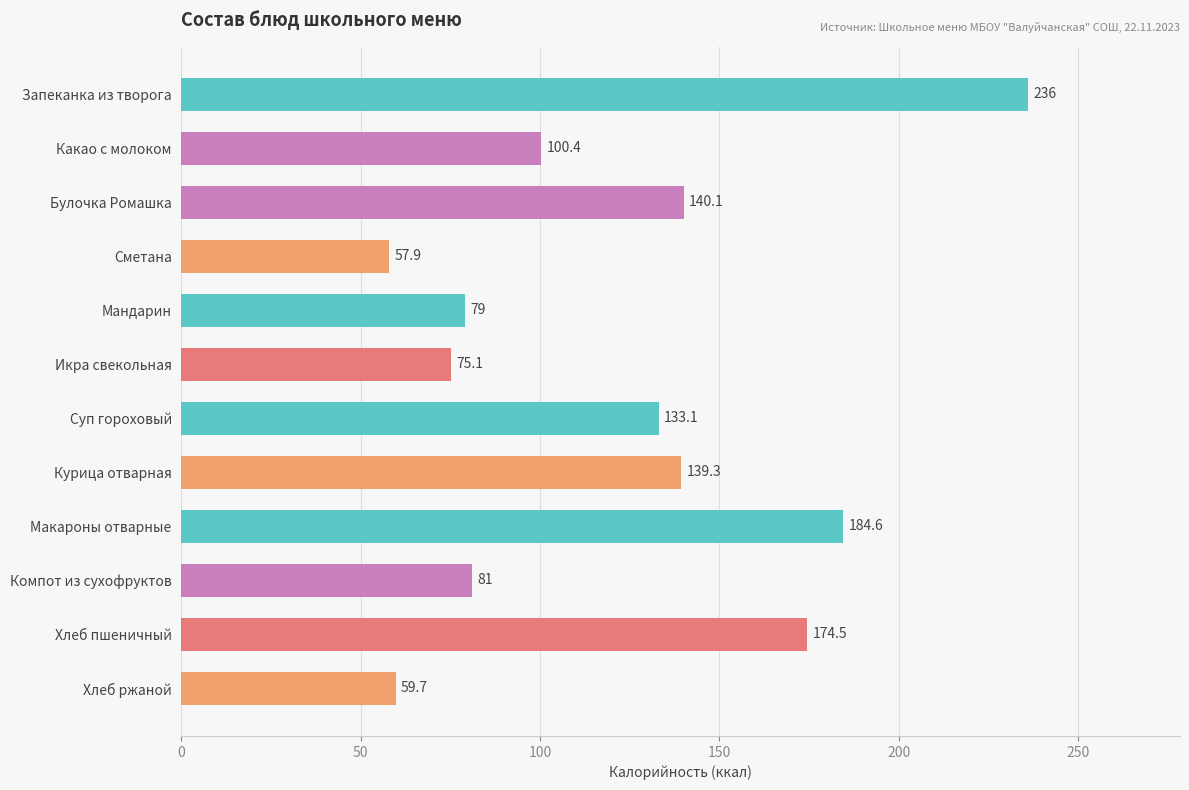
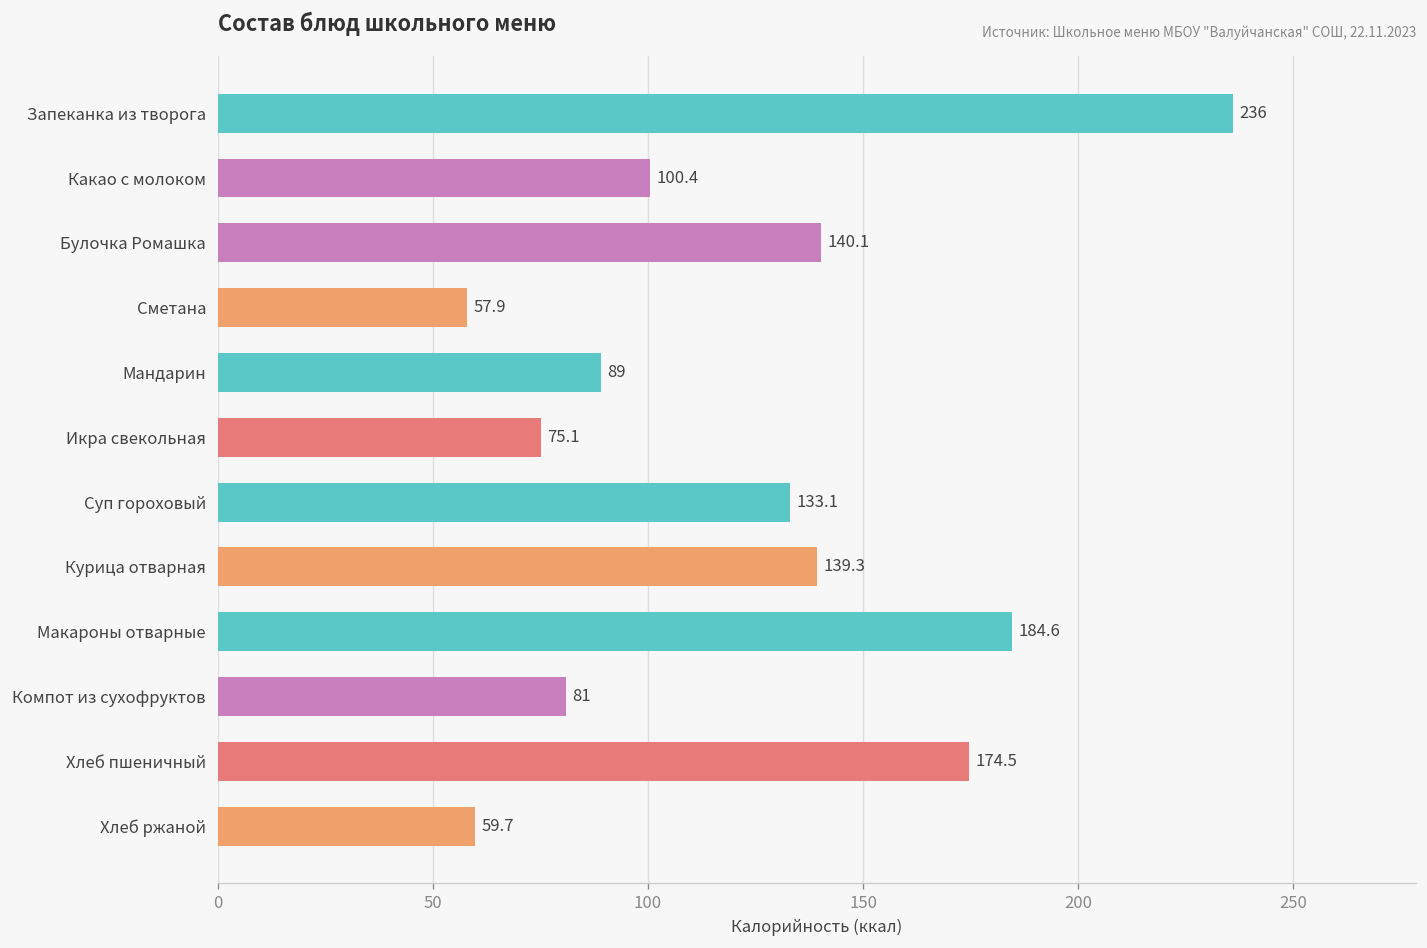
Мандарин: 79 -> 89
